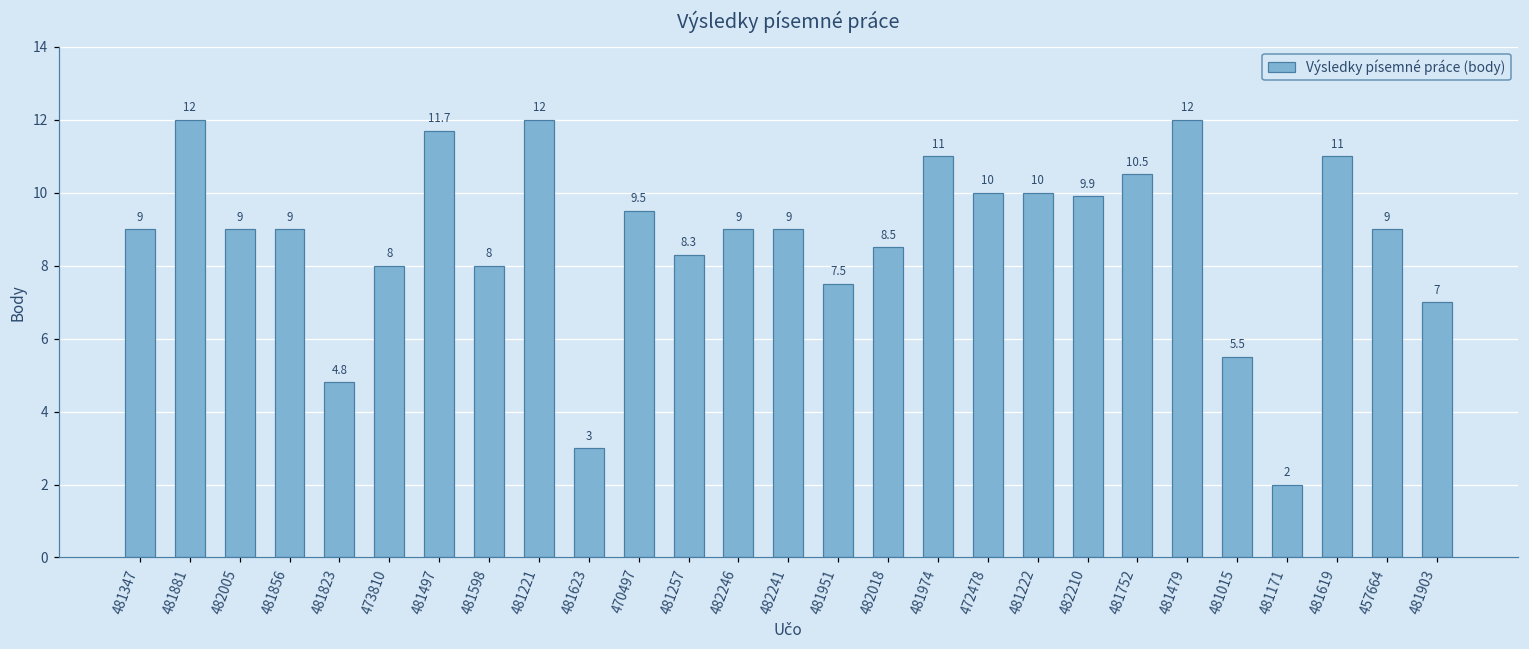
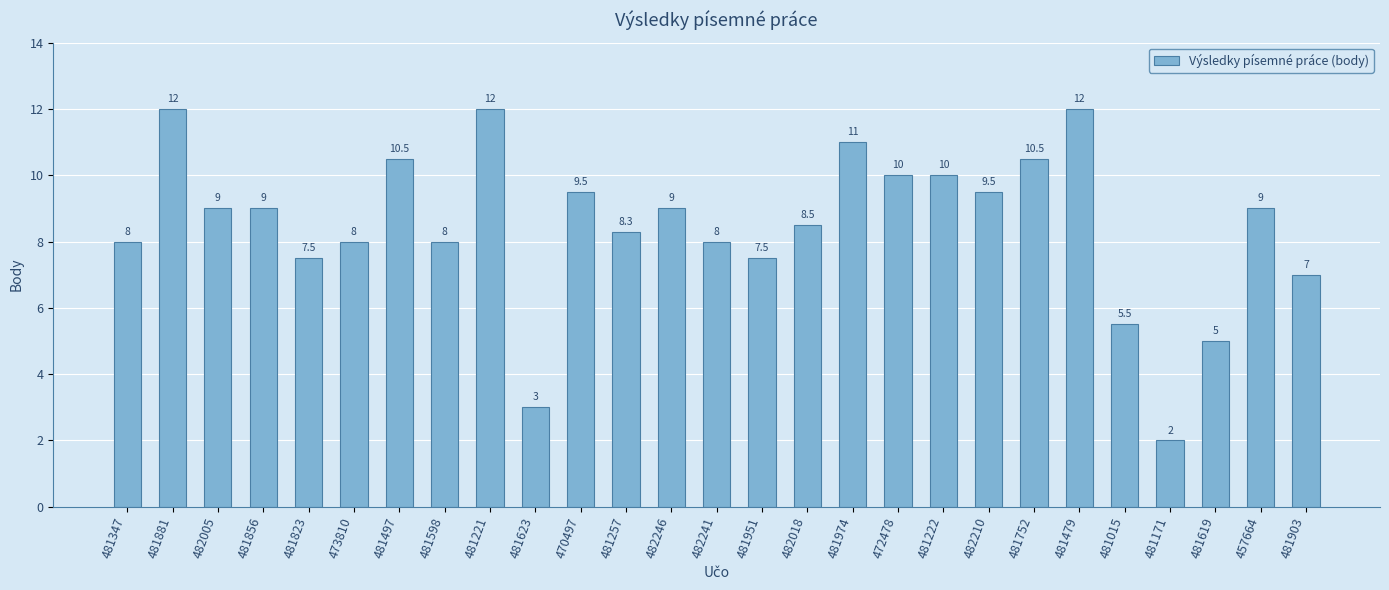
481347: 9 -> 8
481823: 4.8 -> 7.5
481497: 11.7 -> 10.5
482241: 9 -> 8
482210: 9.9 -> 9.5
481619: 11 -> 5
